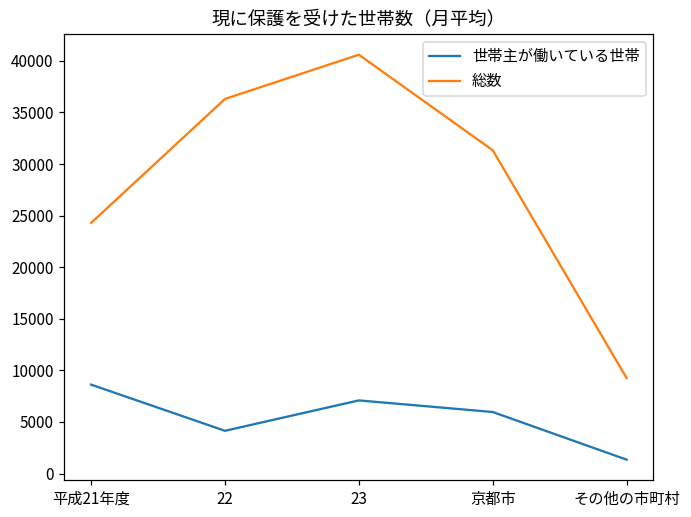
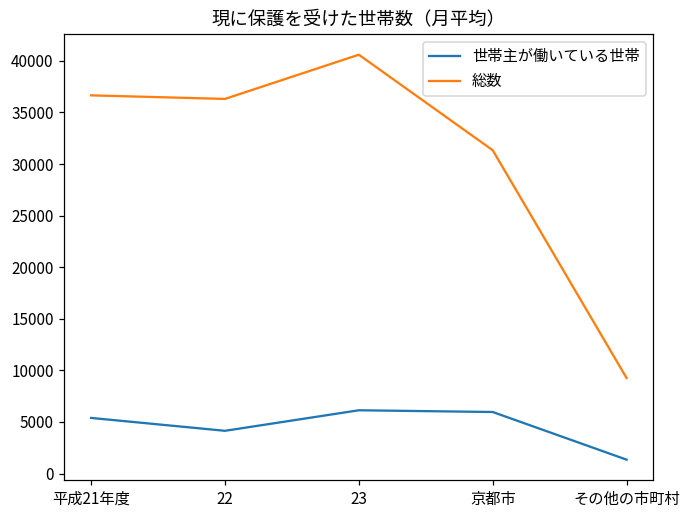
世帯主が働いている世帯, 平成21年度: 9000 -> 5000
総数, 平成21年度: 24000 -> 37000
世帯主が働いている世帯, 23: 7000 -> 6000
